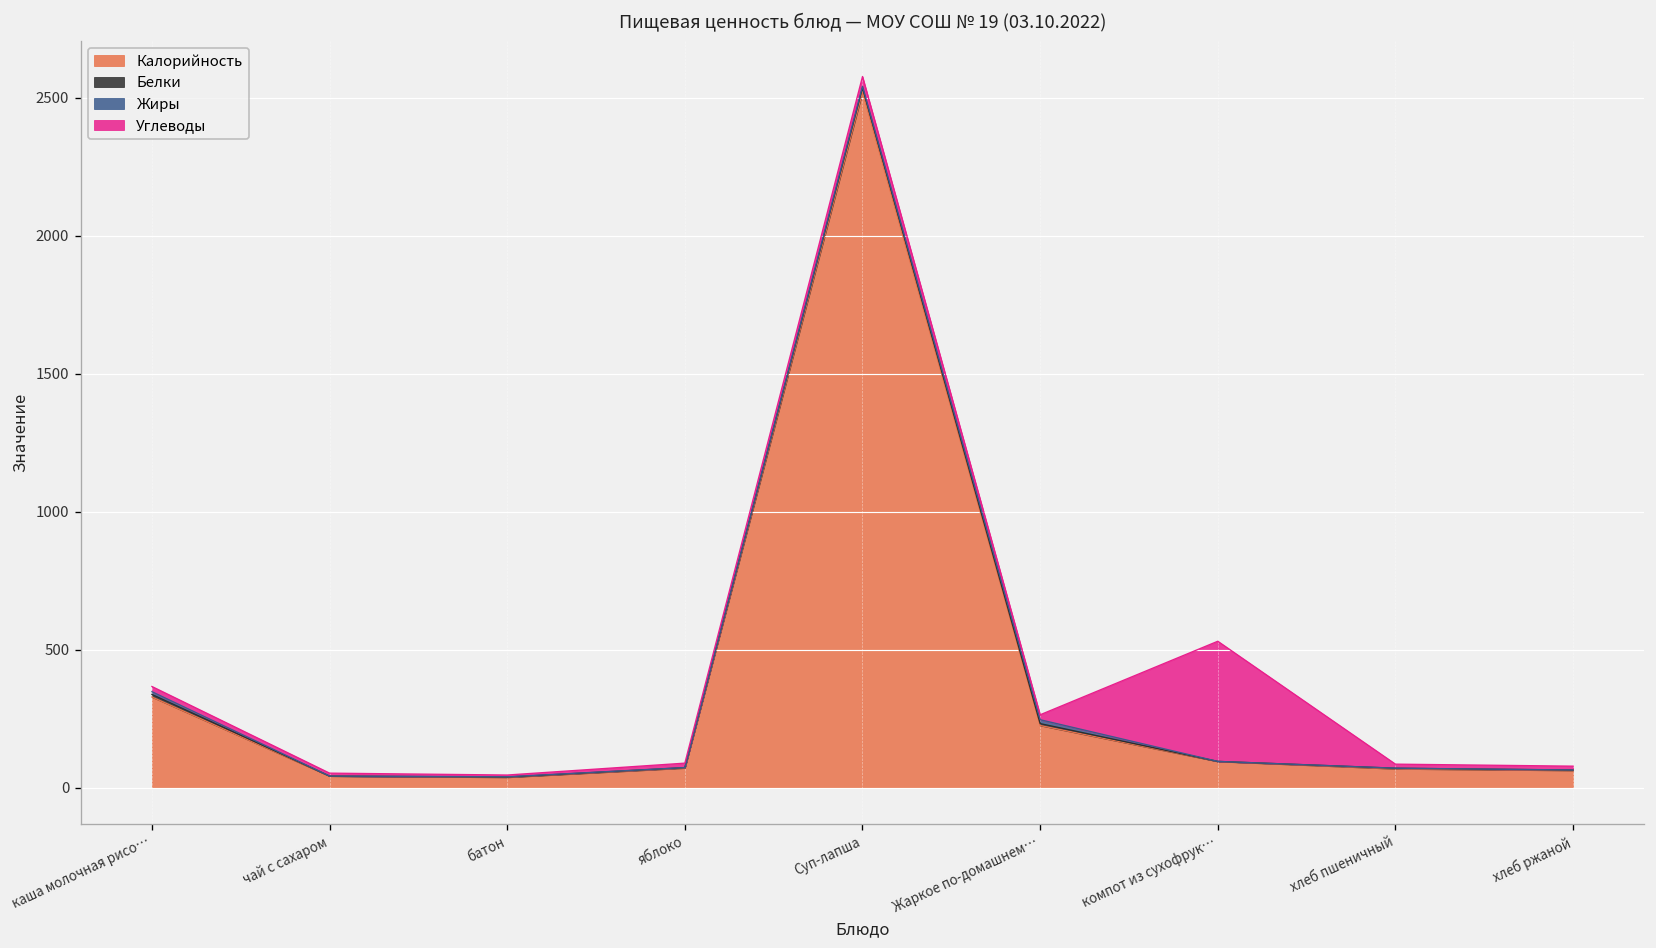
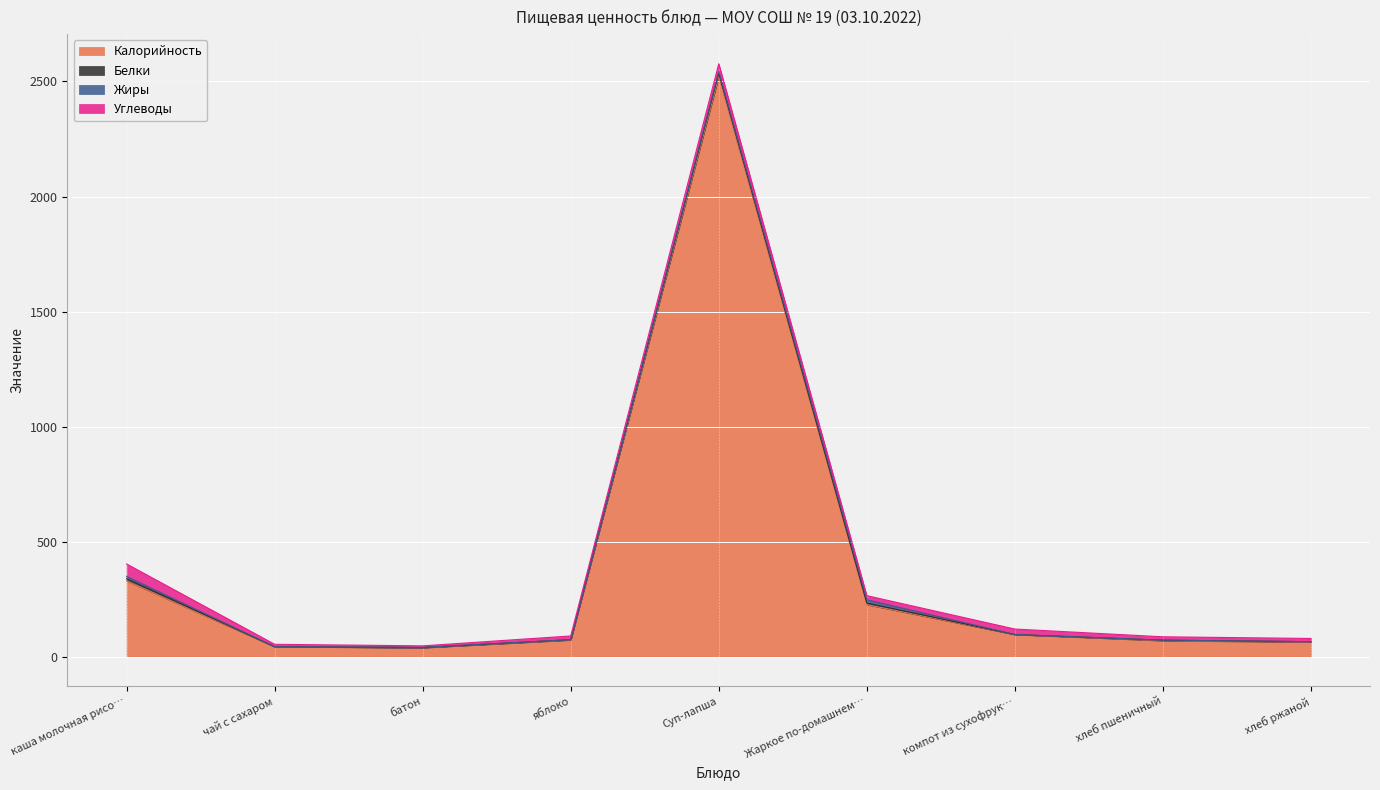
Углеводы, каша молочная рисо…: 20 -> 50
Углеводы, компот из сухофрук…: 440 -> 20
